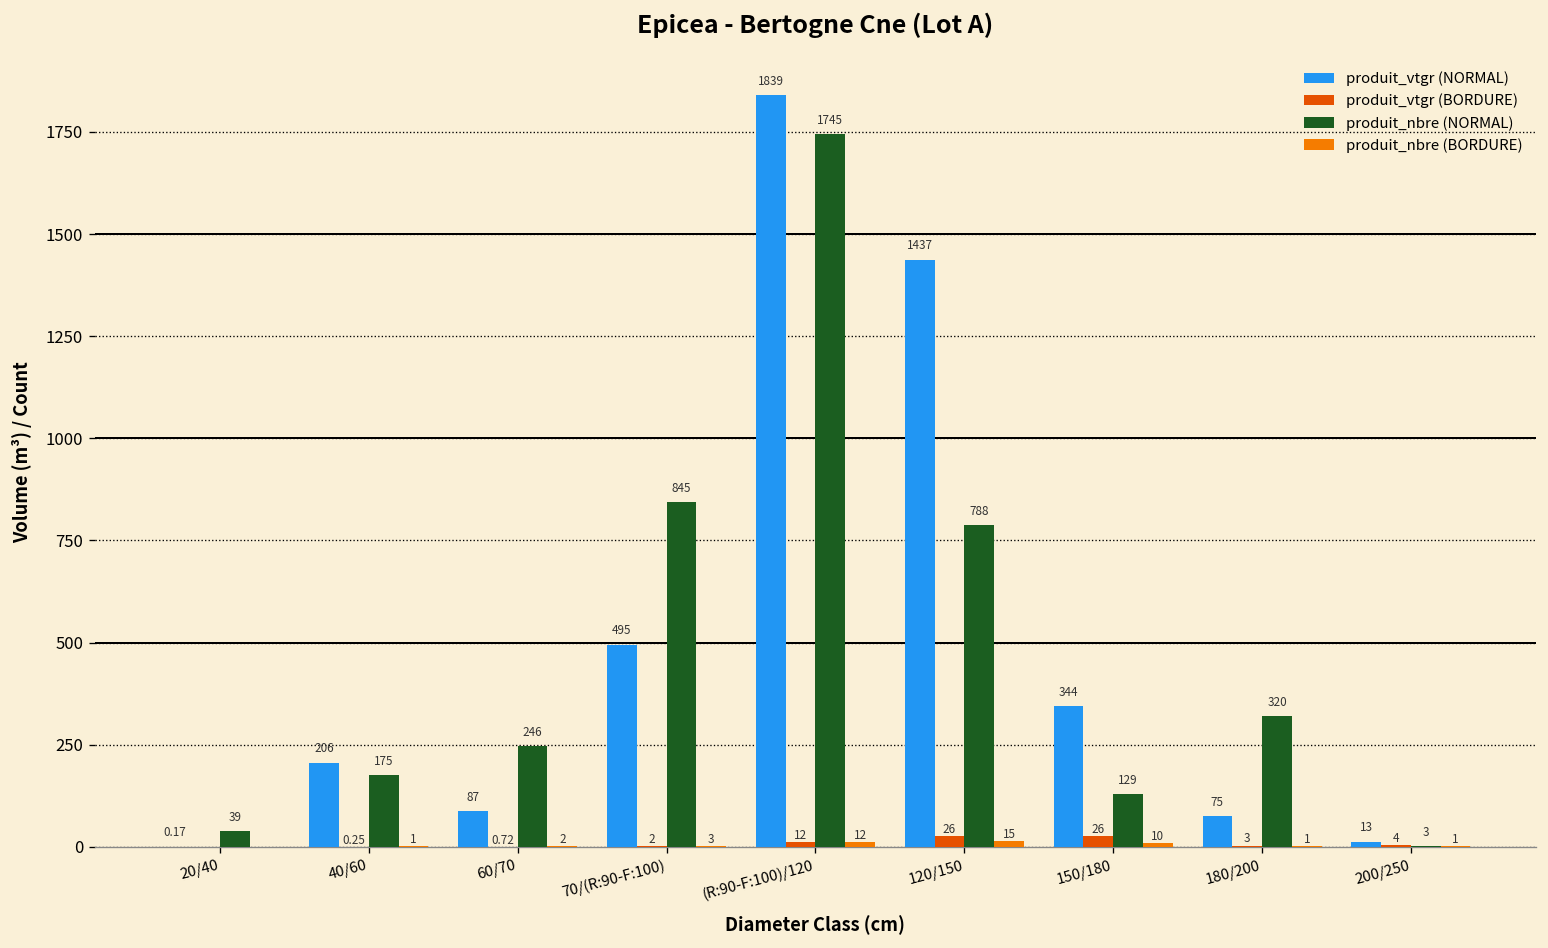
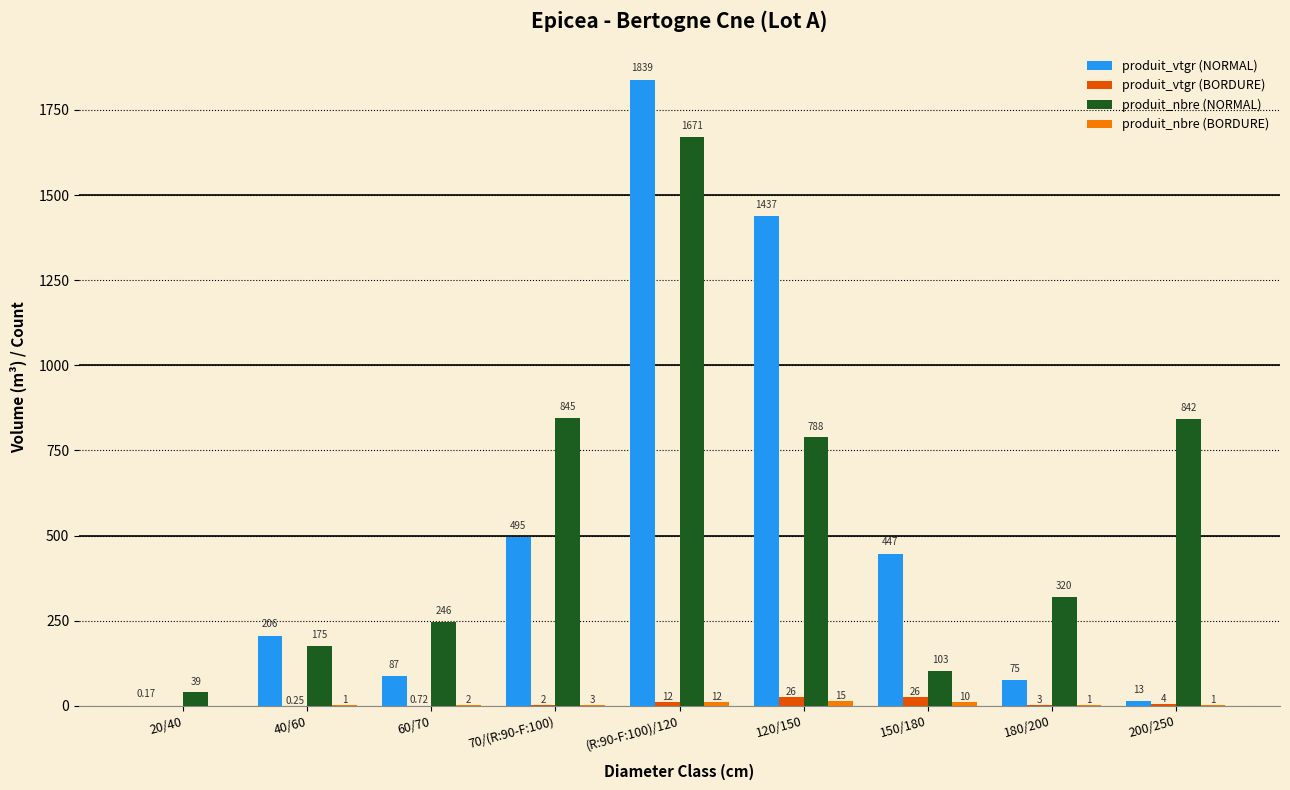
produit_nbre (NORMAL), (R:90-F:100)/120: 1745 -> 1671
produit_vtgr (NORMAL), 150/180: 344 -> 447
produit_nbre (NORMAL), 150/180: 129 -> 103
produit_nbre (NORMAL), 200/250: 3 -> 842
